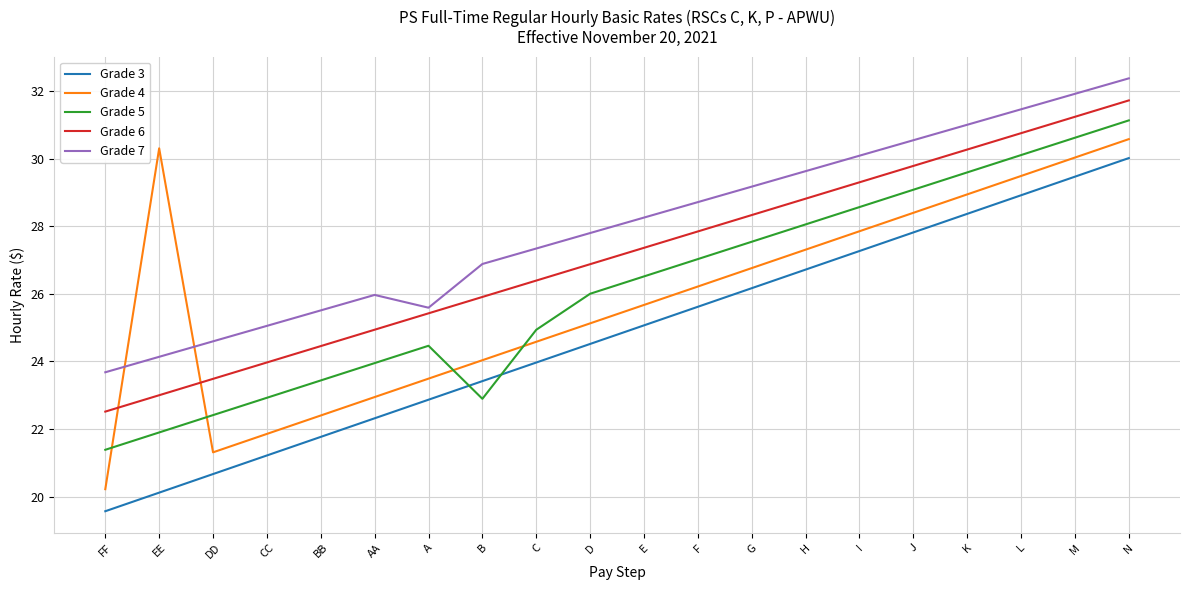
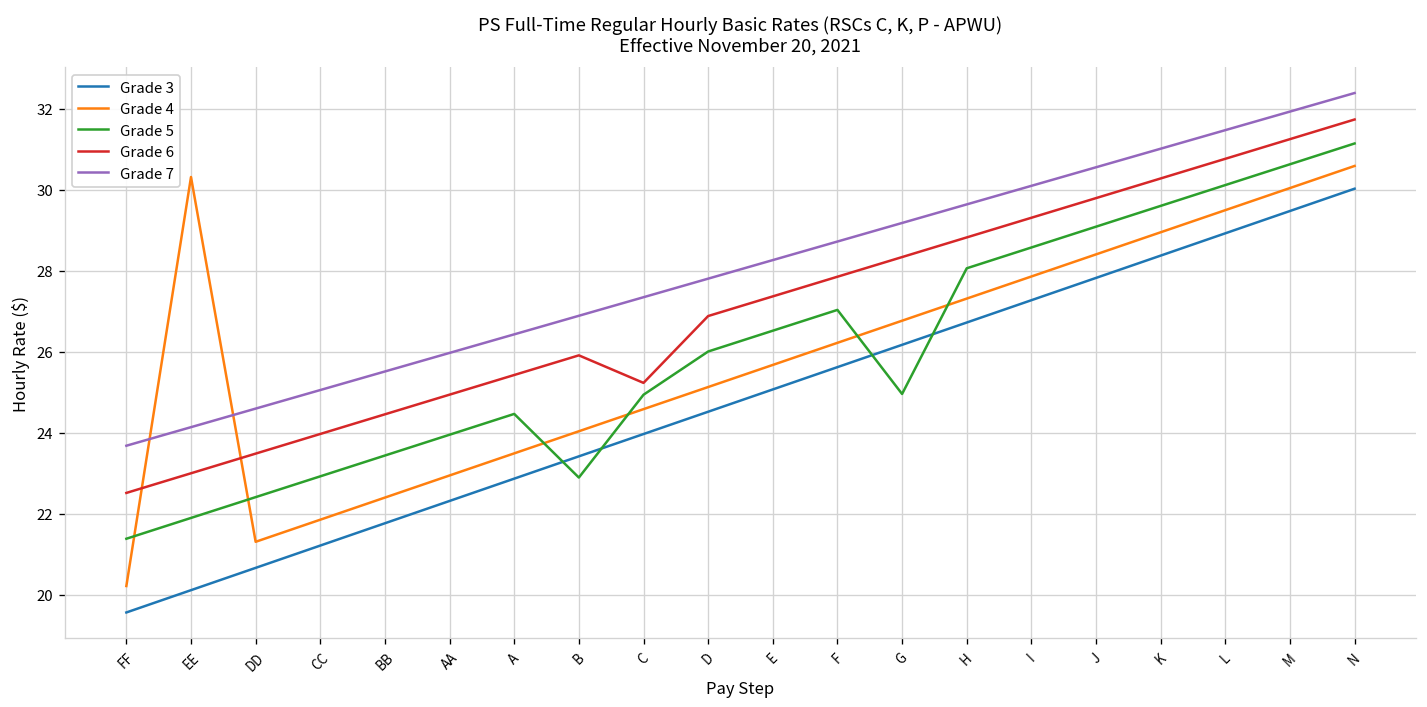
Grade 7, A: 25.6 -> 26.4
Grade 6, C: 26.4 -> 25.2
Grade 5, G: 27.5 -> 25.0
